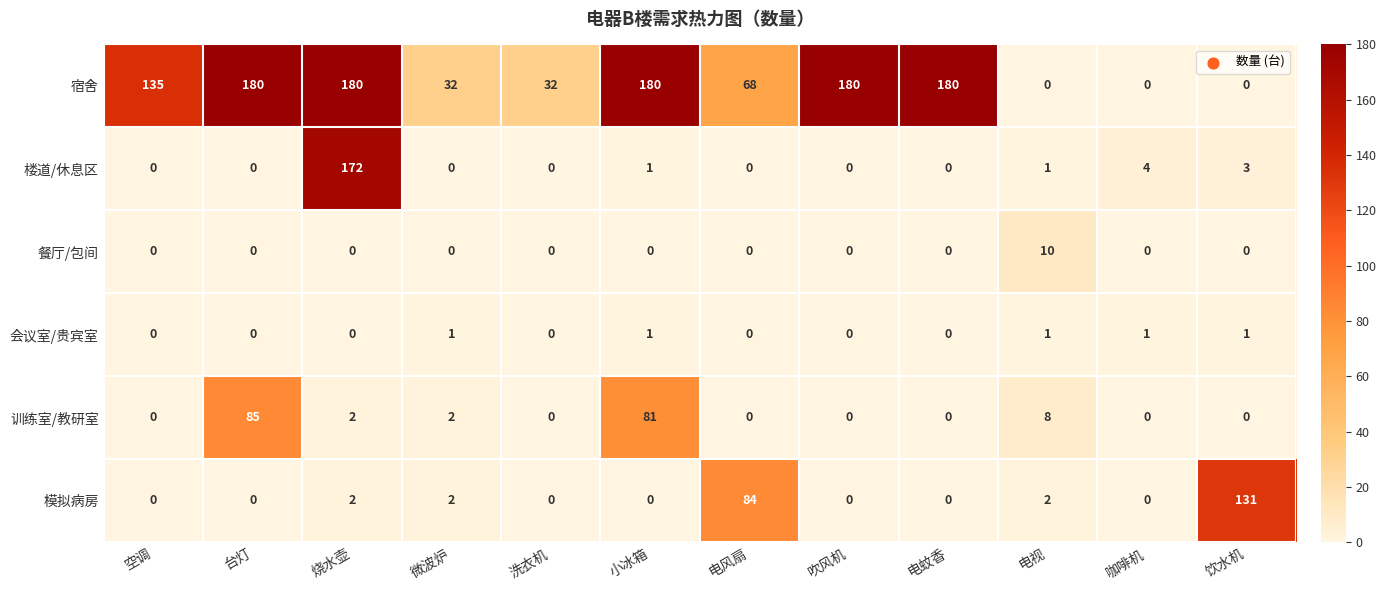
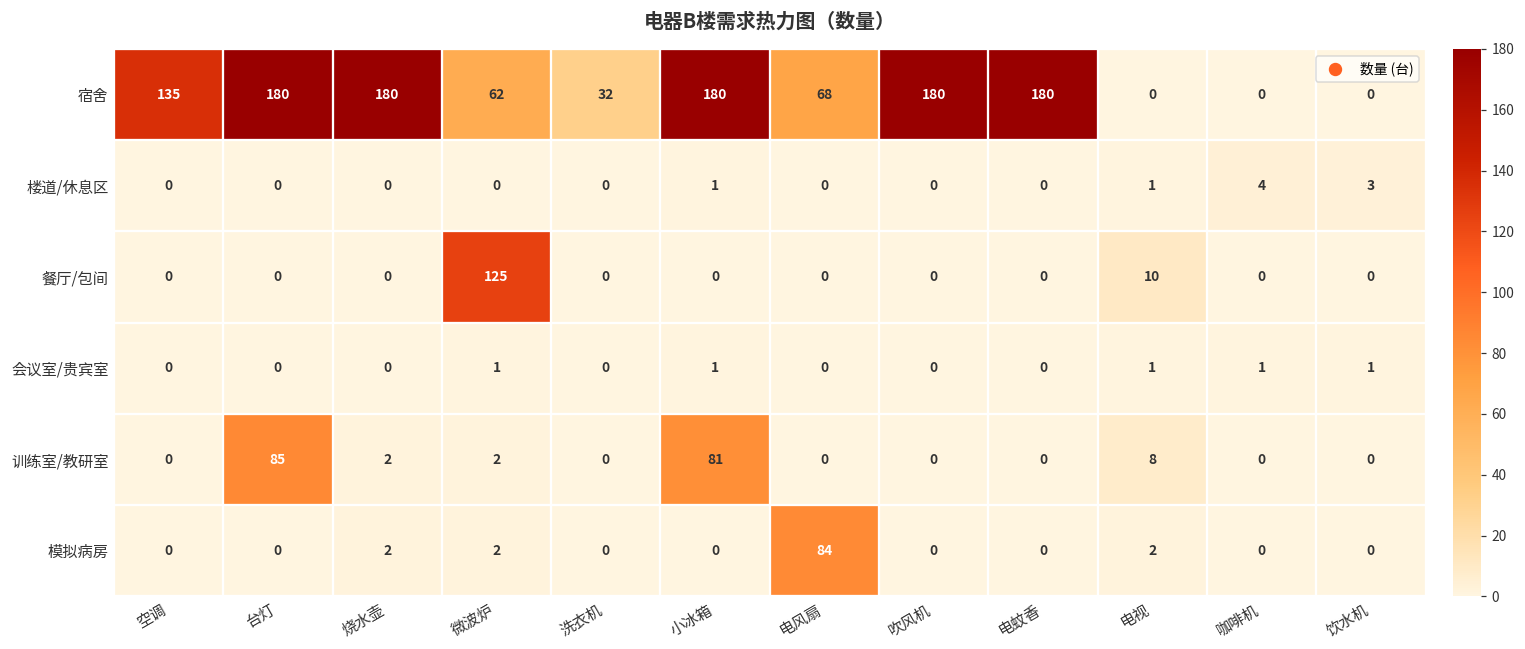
宿舍, 微波炉: 32 -> 62
楼道/休息区, 烧水壶: 172 -> 0
餐厅/包间, 微波炉: 0 -> 125
模拟病房, 饮水机: 131 -> 0
